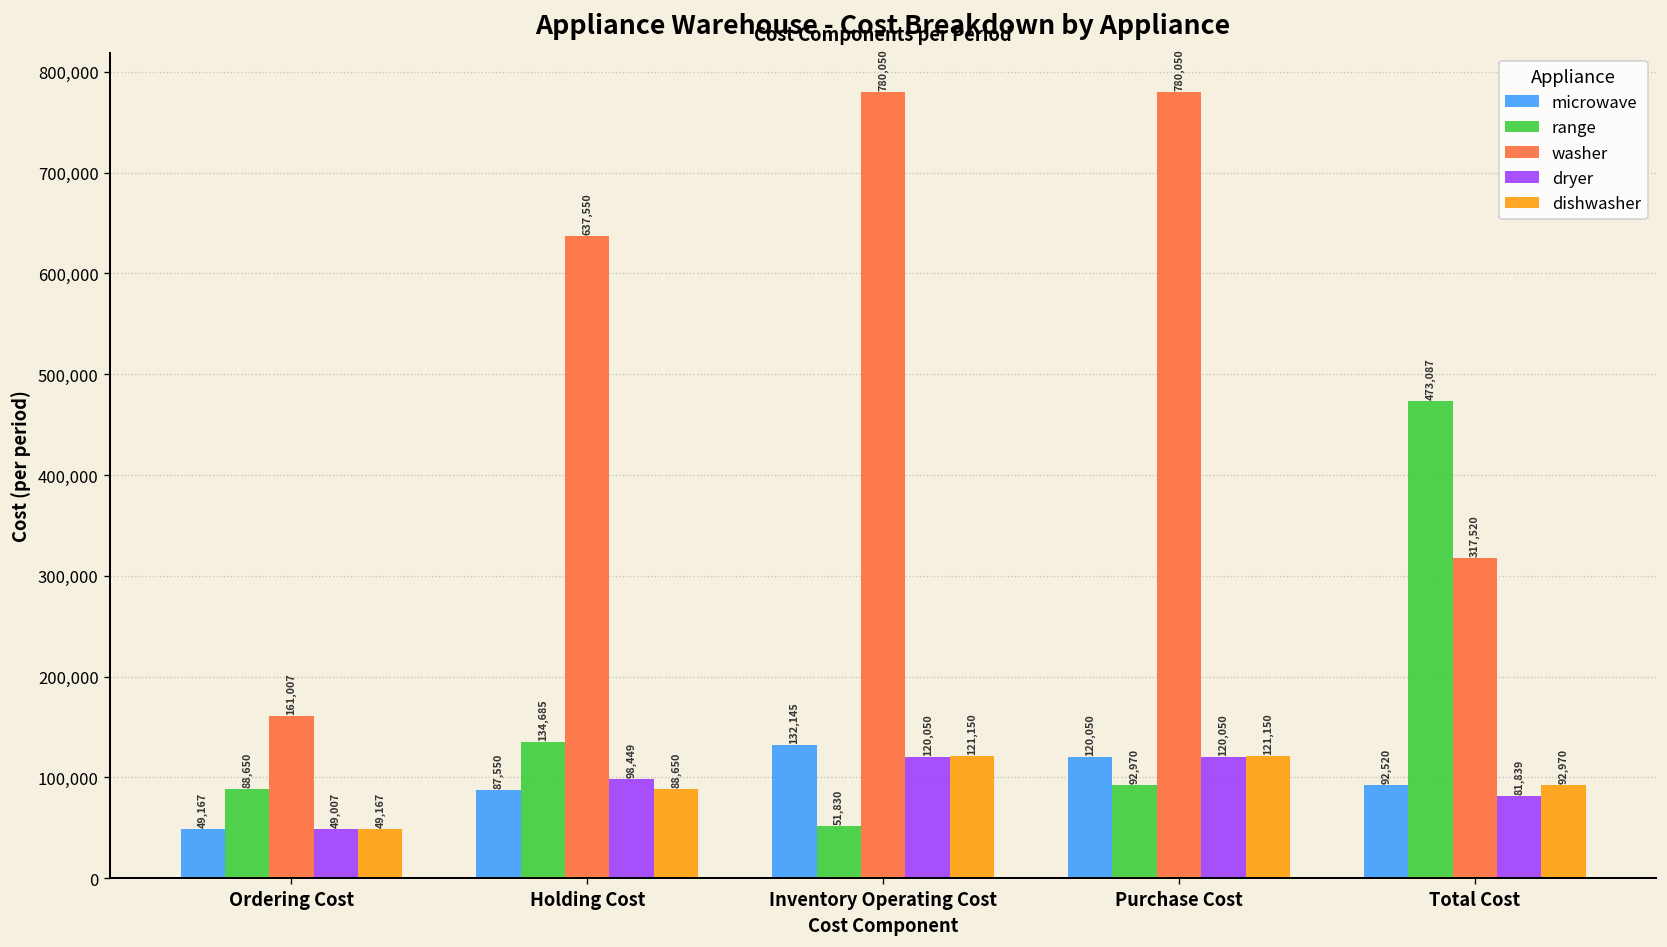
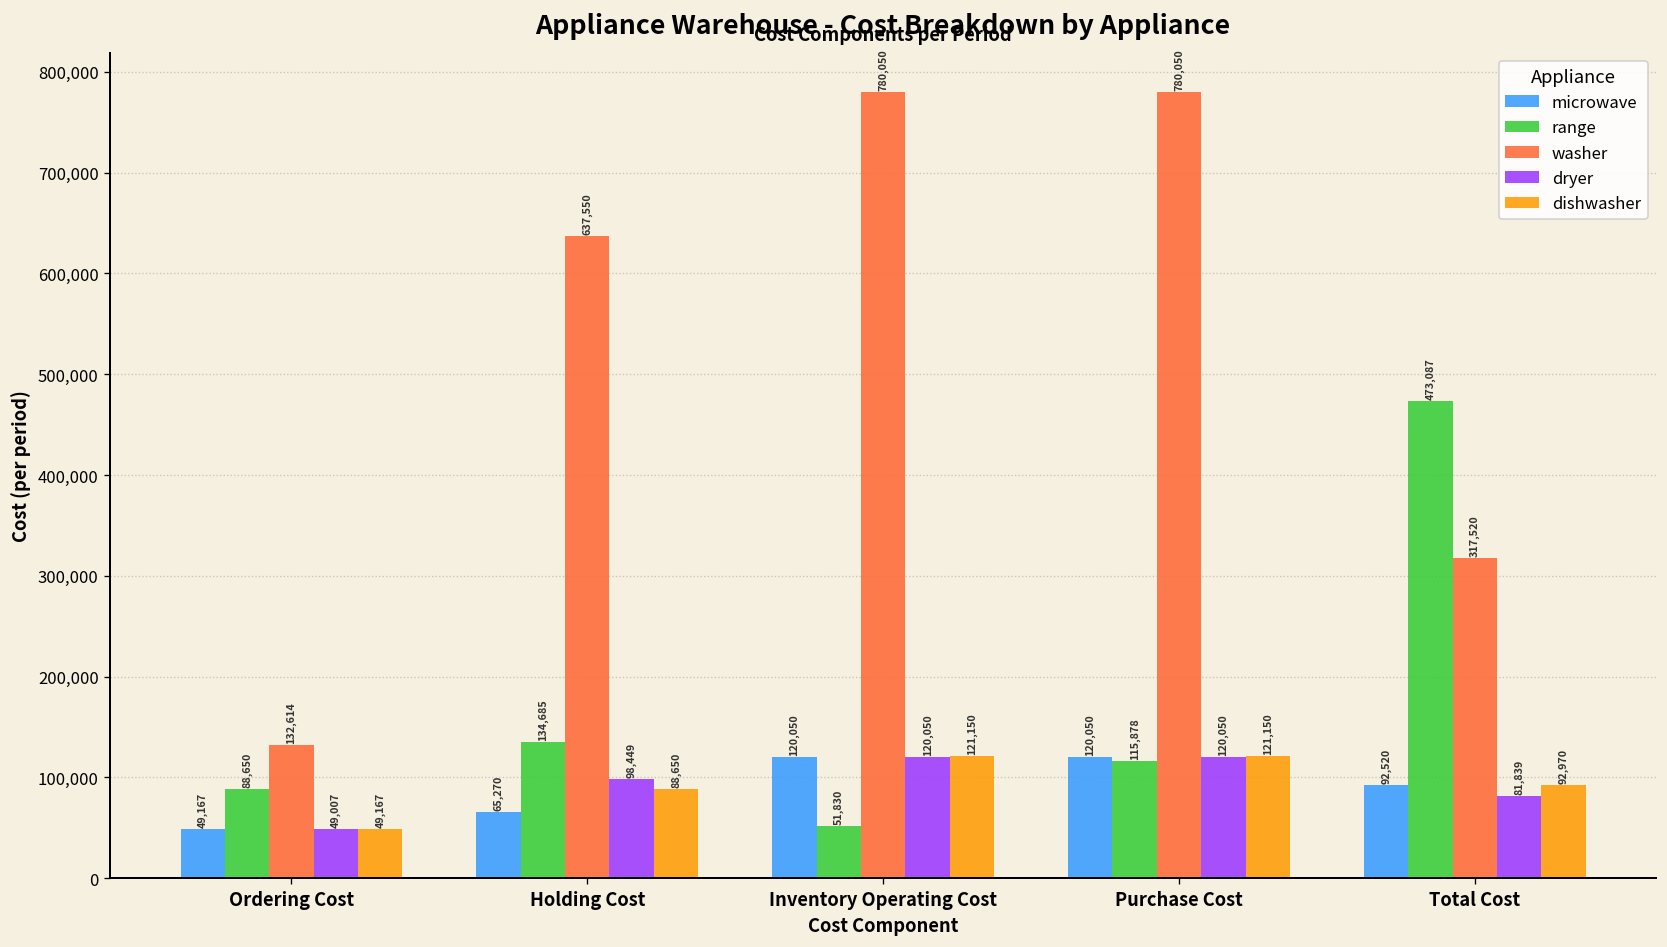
washer, Ordering Cost: 161,007 -> 132,614
microwave, Holding Cost: 87,550 -> 65,270
microwave, Inventory Operating Cost: 132,145 -> 120,050
range, Purchase Cost: 92,970 -> 115,878
